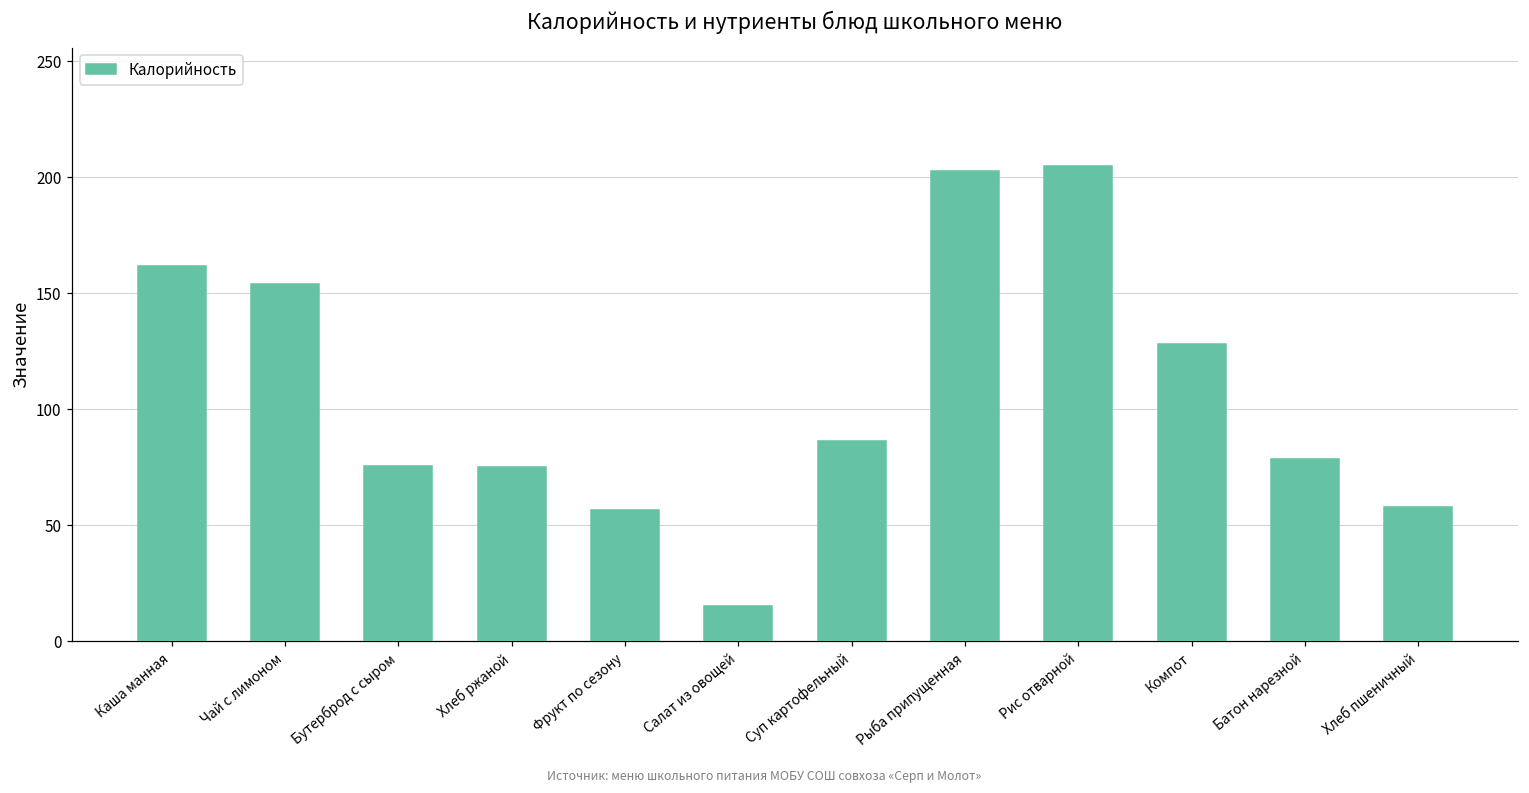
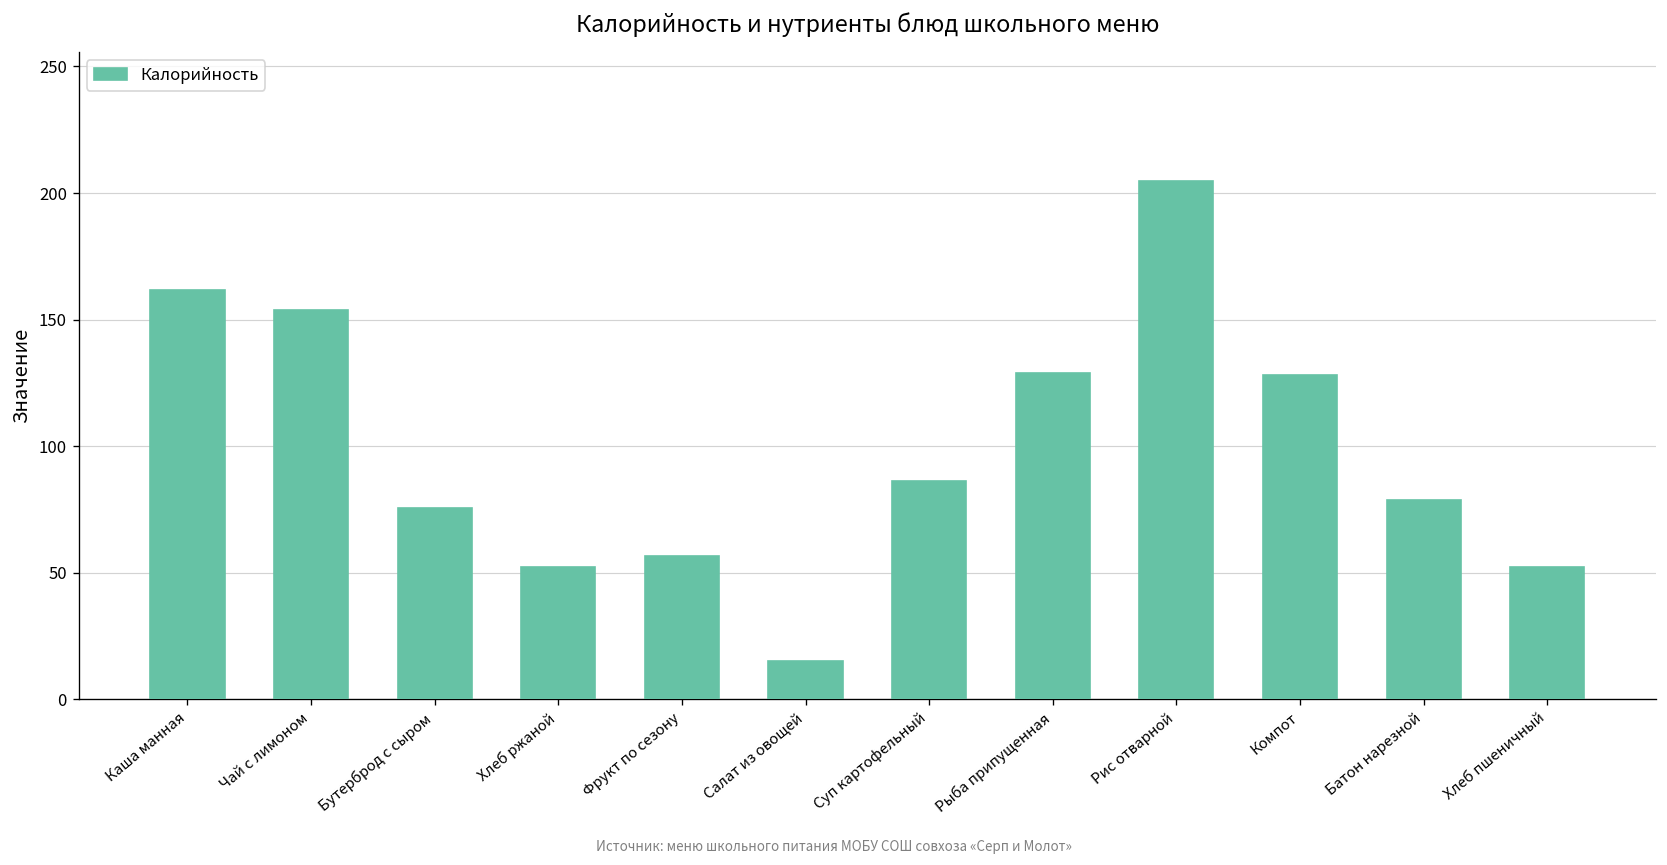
Хлеб ржаной: 75 -> 52
Рыба припущенная: 203 -> 129
Хлеб пшеничный: 58 -> 52
